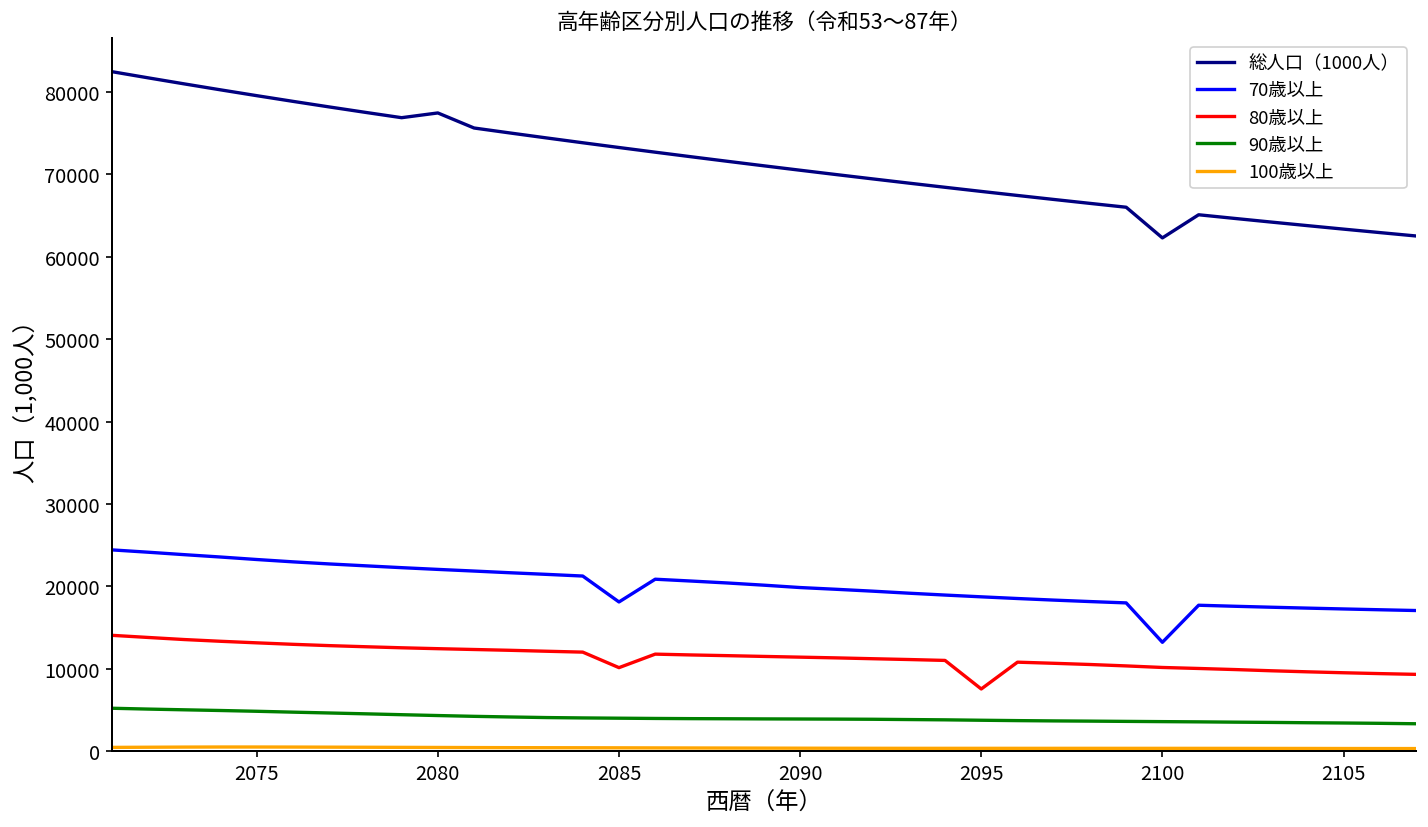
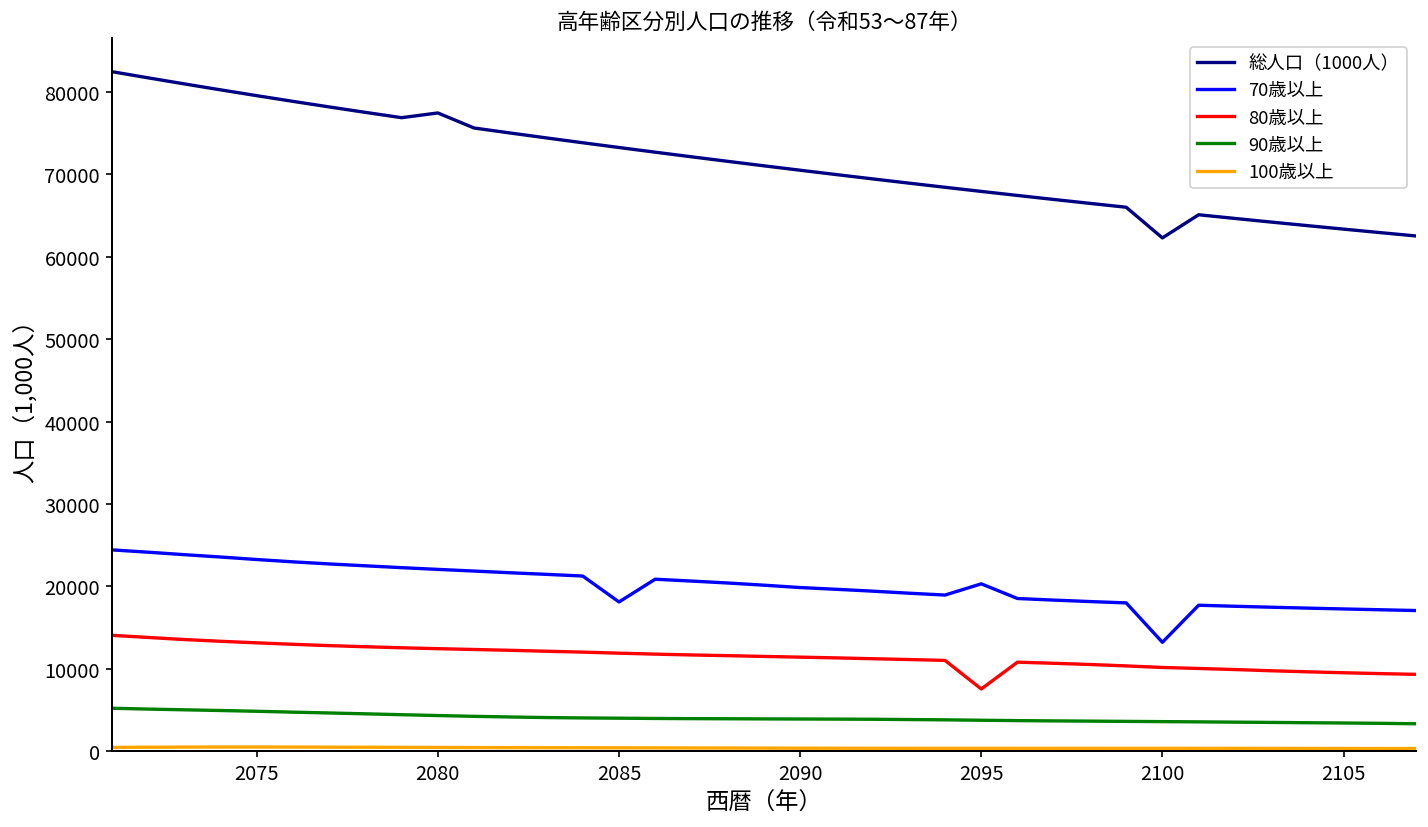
80歳以上, 2085: 10000 -> 12000
70歳以上, 2095: 19000 -> 20000
